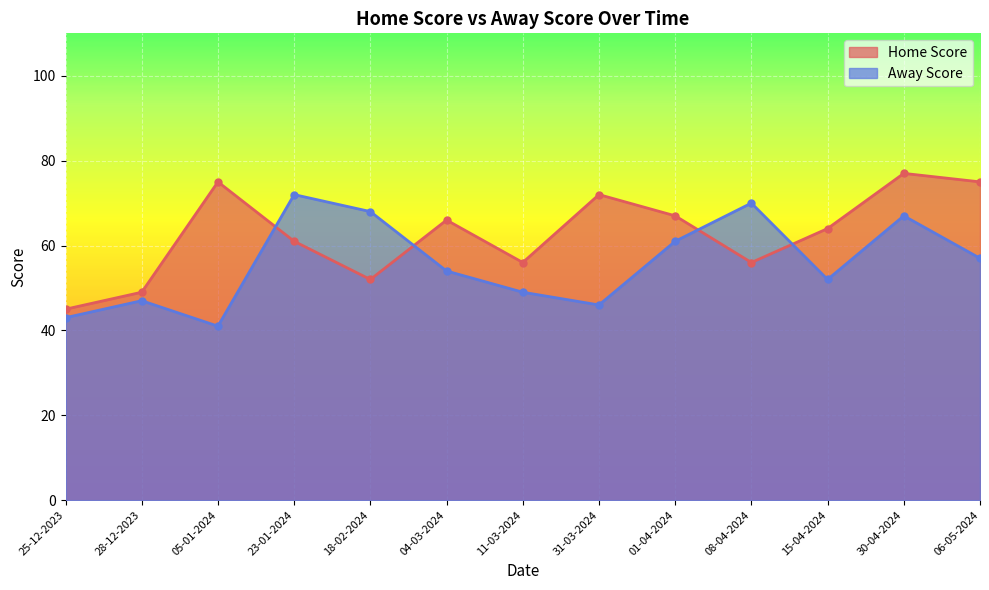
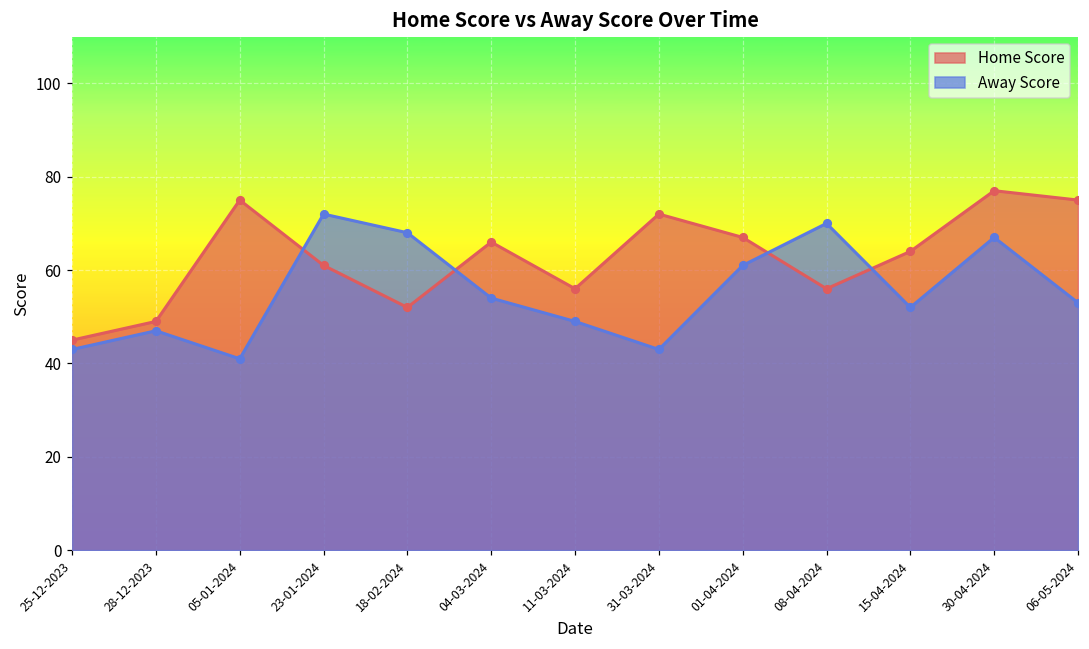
Away Score, 31-03-2024: 46 -> 43
Away Score, 06-05-2024: 57 -> 53
